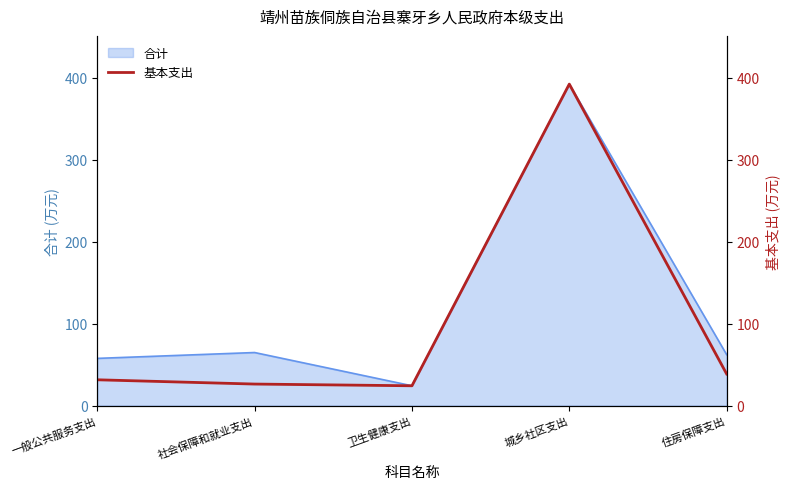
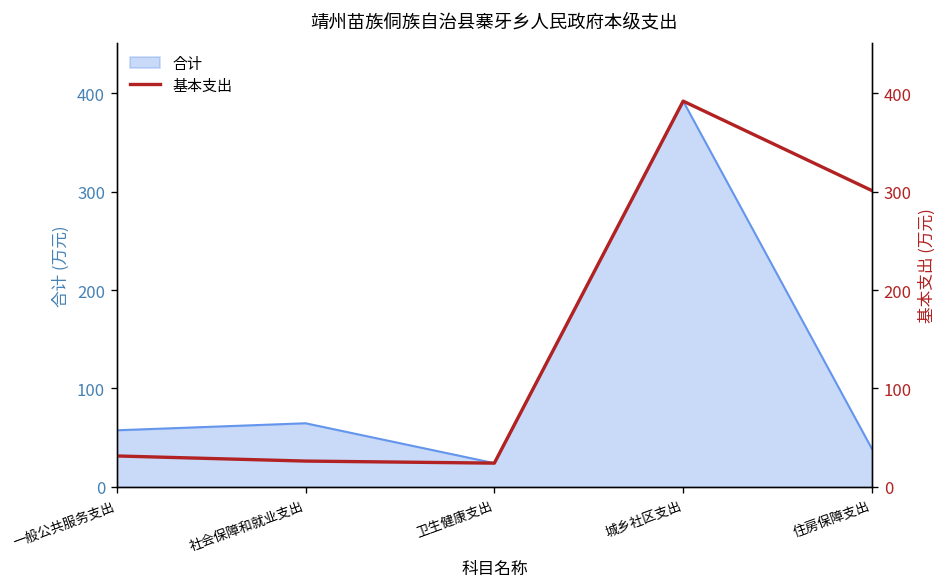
合计, 住房保障支出: 60 -> 40
基本支出, 住房保障支出: 40 -> 300
